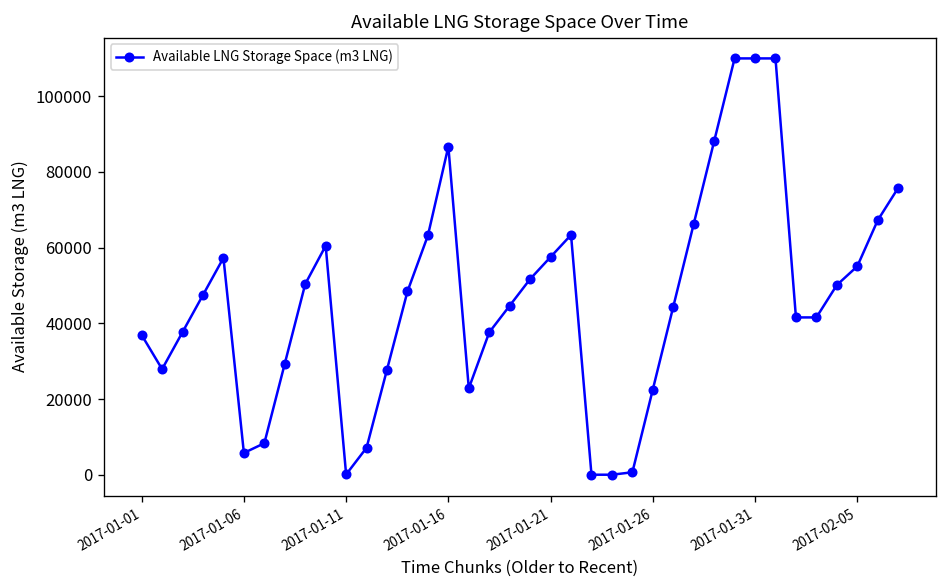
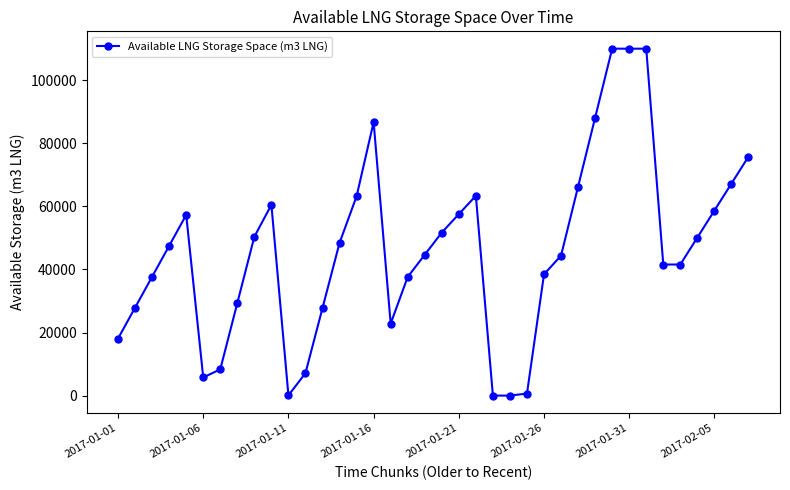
2017-01-01: 37000 -> 18000
2017-01-26: 23000 -> 38000
2017-02-05: 55000 -> 59000
